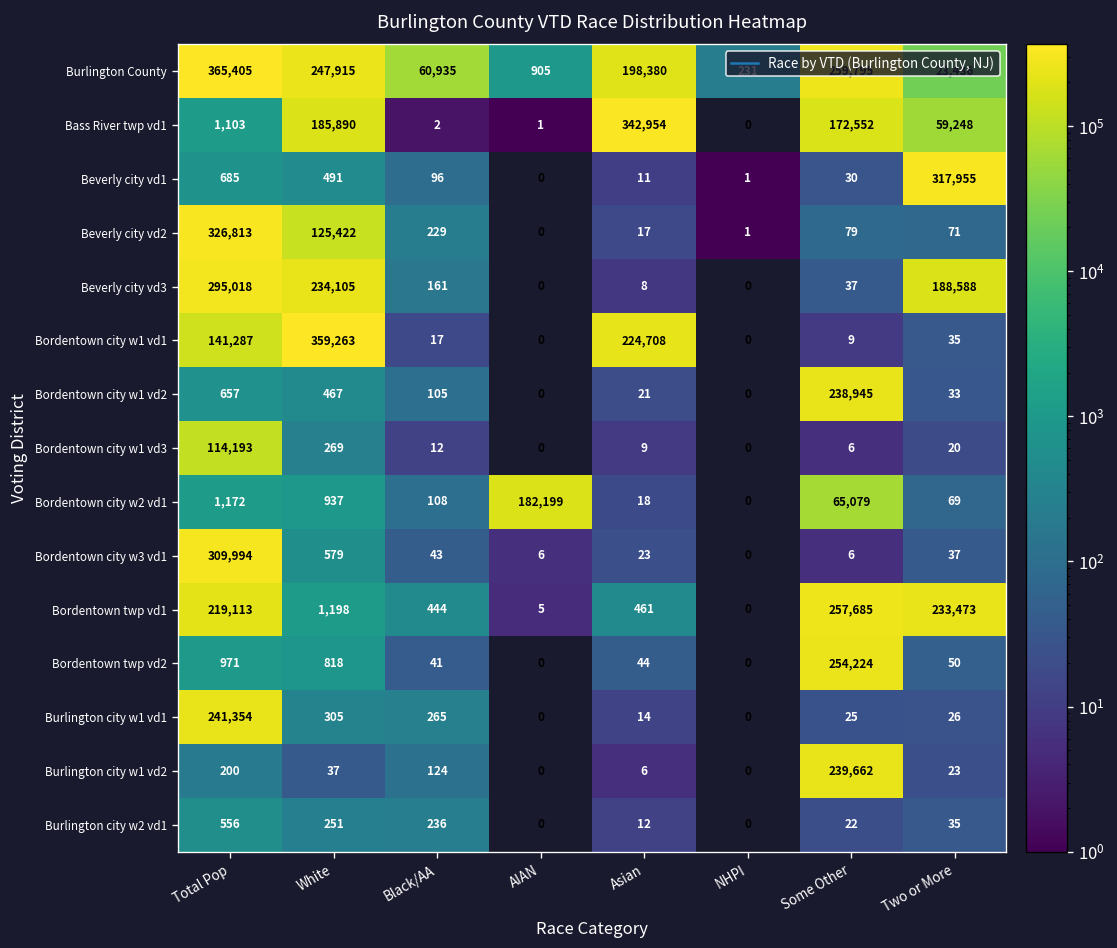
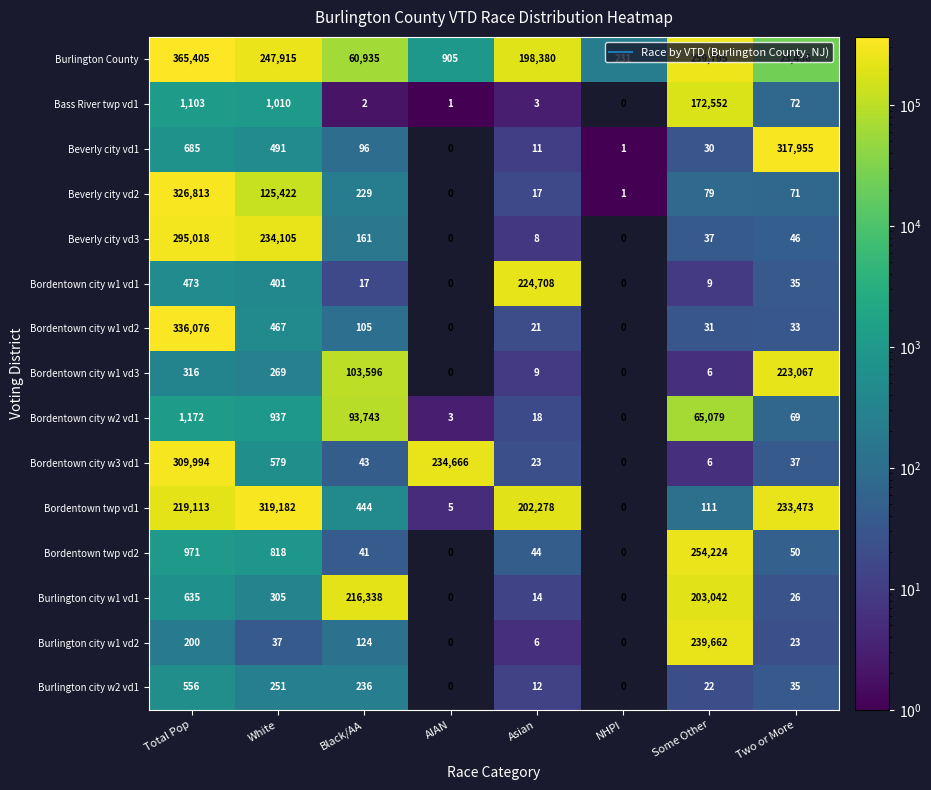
Bass River twp vd1, White: 185,890 -> 1,010
Bass River twp vd1, Asian: 342,954 -> 3
Bass River twp vd1, Two or More: 59,248 -> 72
Beverly city vd3, Two or More: 188,588 -> 46
Bordentown city w1 vd1, Total Pop: 141,287 -> 473
Bordentown city w1 vd1, White: 359,263 -> 401
Bordentown city w1 vd2, Total Pop: 657 -> 336,076
Bordentown city w1 vd2, Some Other: 238,945 -> 31
Bordentown city w1 vd3, Total Pop: 114,193 -> 316
Bordentown city w1 vd3, Black/AA: 12 -> 103,596
Bordentown city w1 vd3, Two or More: 20 -> 223,067
Bordentown city w2 vd1, Black/AA: 108 -> 93,743
Bordentown city w2 vd1, AIAN: 182,199 -> 3
Bordentown city w3 vd1, AIAN: 6 -> 234,666
Bordentown twp vd1, White: 1,198 -> 319,182
Bordentown twp vd1, Asian: 461 -> 202,278
Bordentown twp vd1, Some Other: 257,685 -> 111
Burlington city w1 vd1, Total Pop: 241,354 -> 635
Burlington city w1 vd1, Black/AA: 265 -> 216,338
Burlington city w1 vd1, Some Other: 25 -> 203,042
